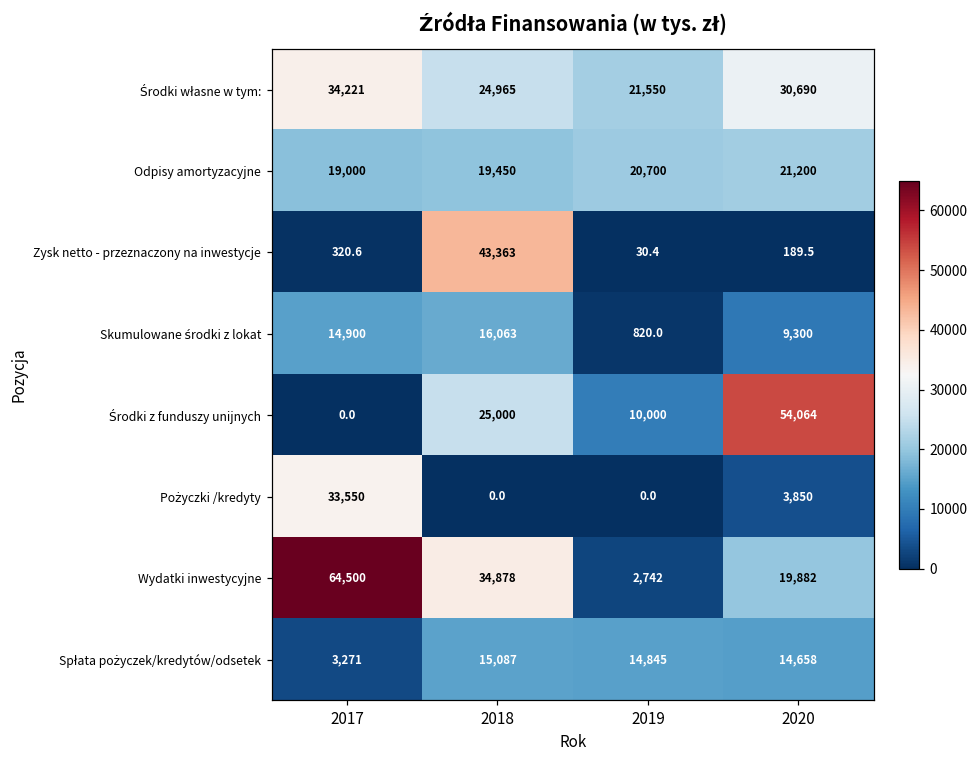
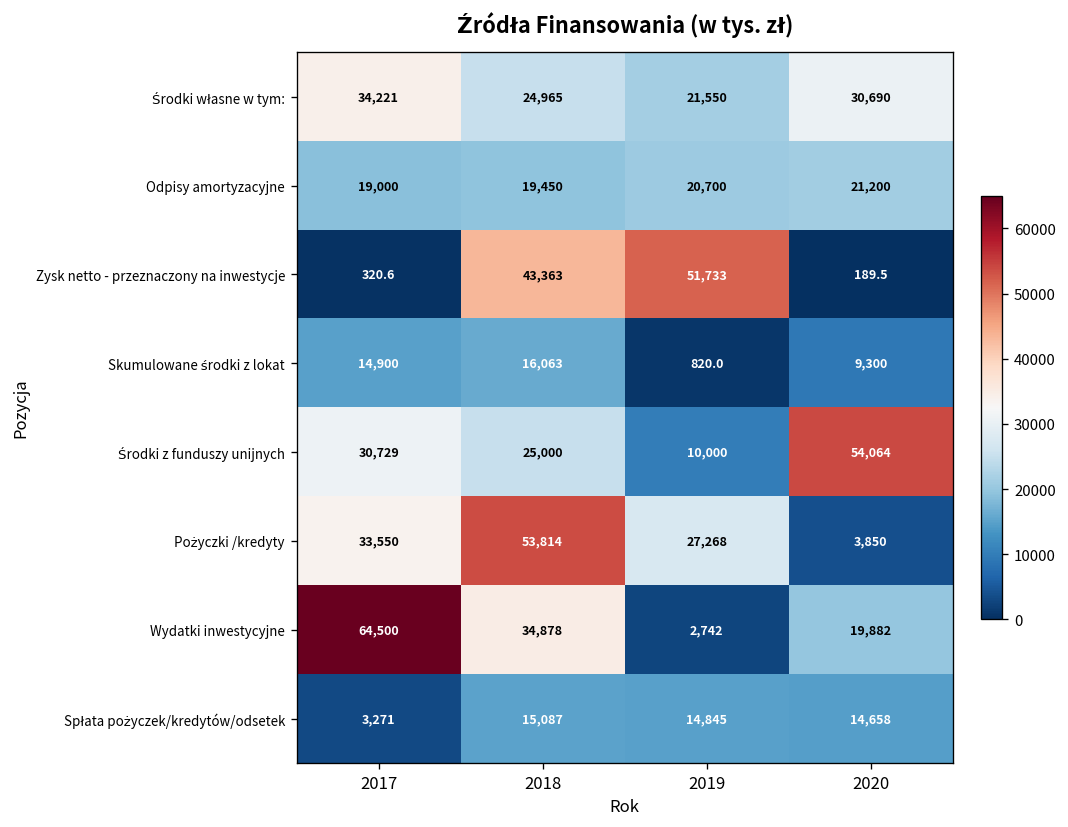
Zysk netto - przeznaczony na inwestycje, 2019: 30.4 -> 51,733
Środki z funduszy unijnych, 2017: 0.0 -> 30,729
Pożyczki /kredyty, 2018: 0.0 -> 53,814
Pożyczki /kredyty, 2019: 0.0 -> 27,268
